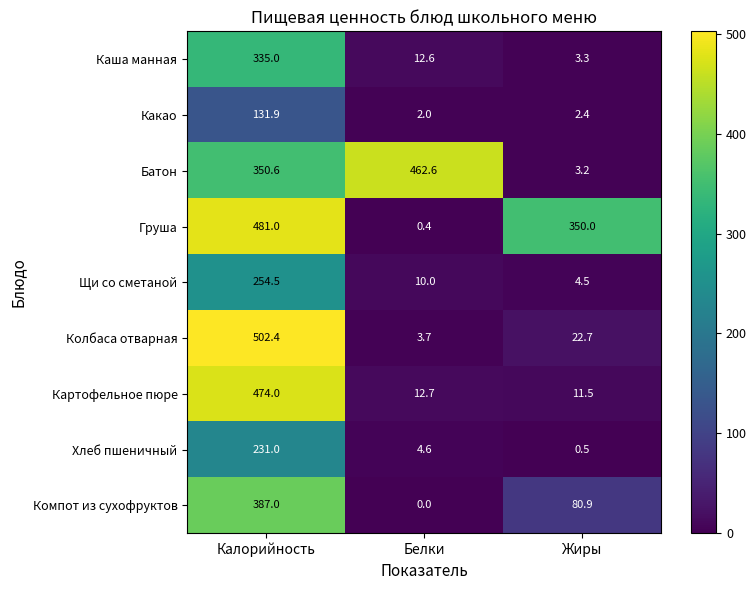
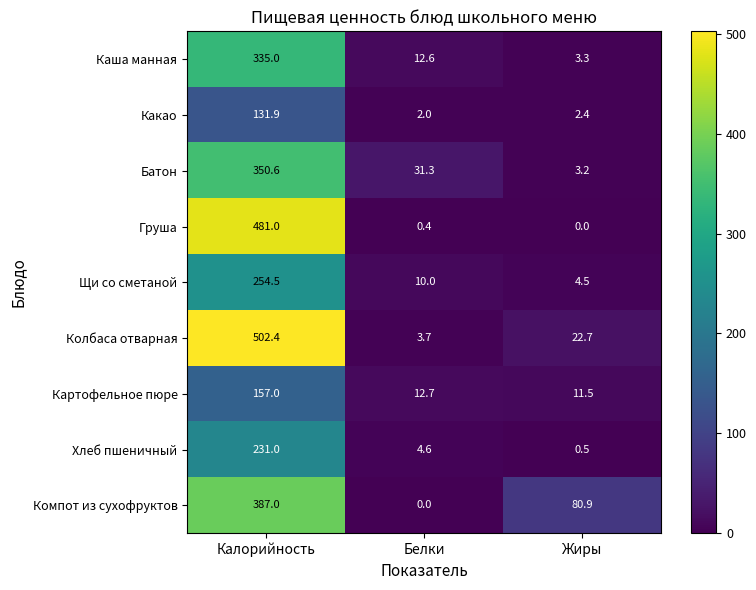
Батон, Белки: 462.6 -> 31.3
Груша, Жиры: 350.0 -> 0.0
Картофельное пюре, Калорийность: 474.0 -> 157.0
